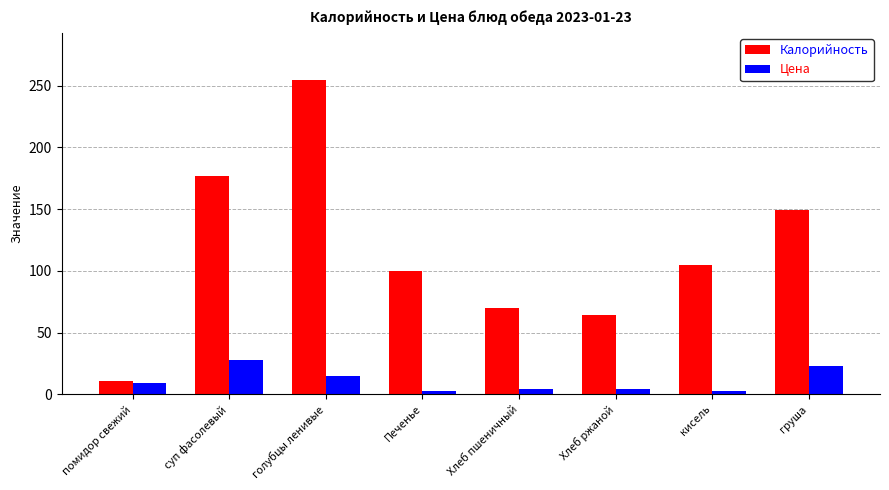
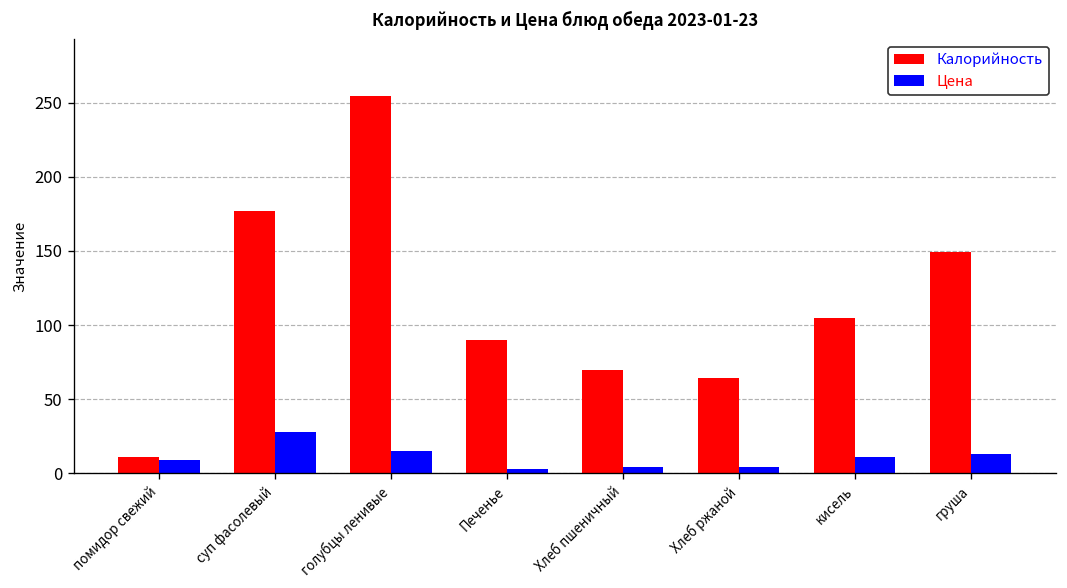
Калорийность, Печенье: 100 -> 90
Цена, кисель: 3 -> 11
Цена, груша: 23 -> 13
